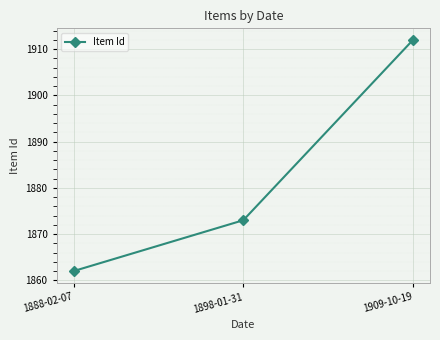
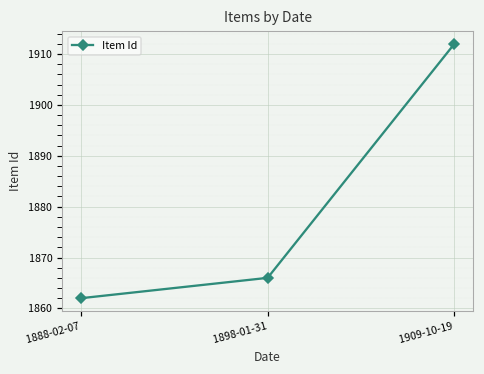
1898-01-31: 1873 -> 1866
